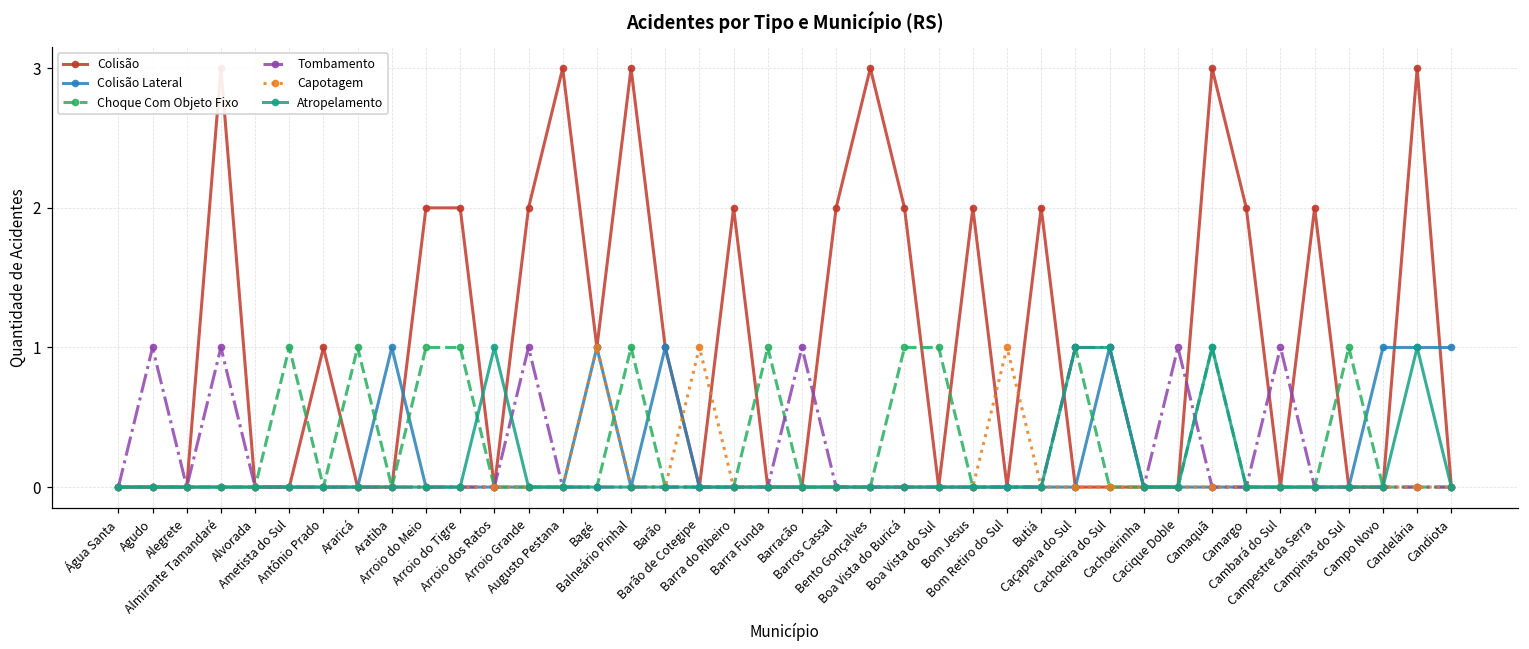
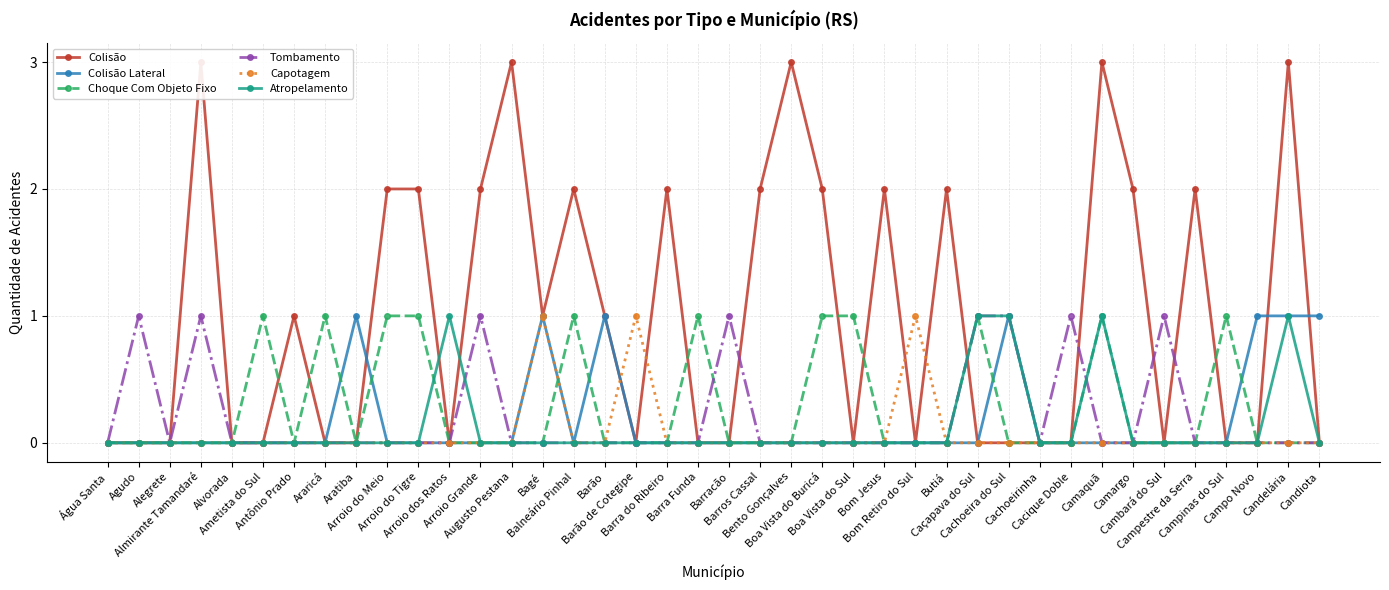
Colisão, Balneário Pinhal: 3 -> 2
